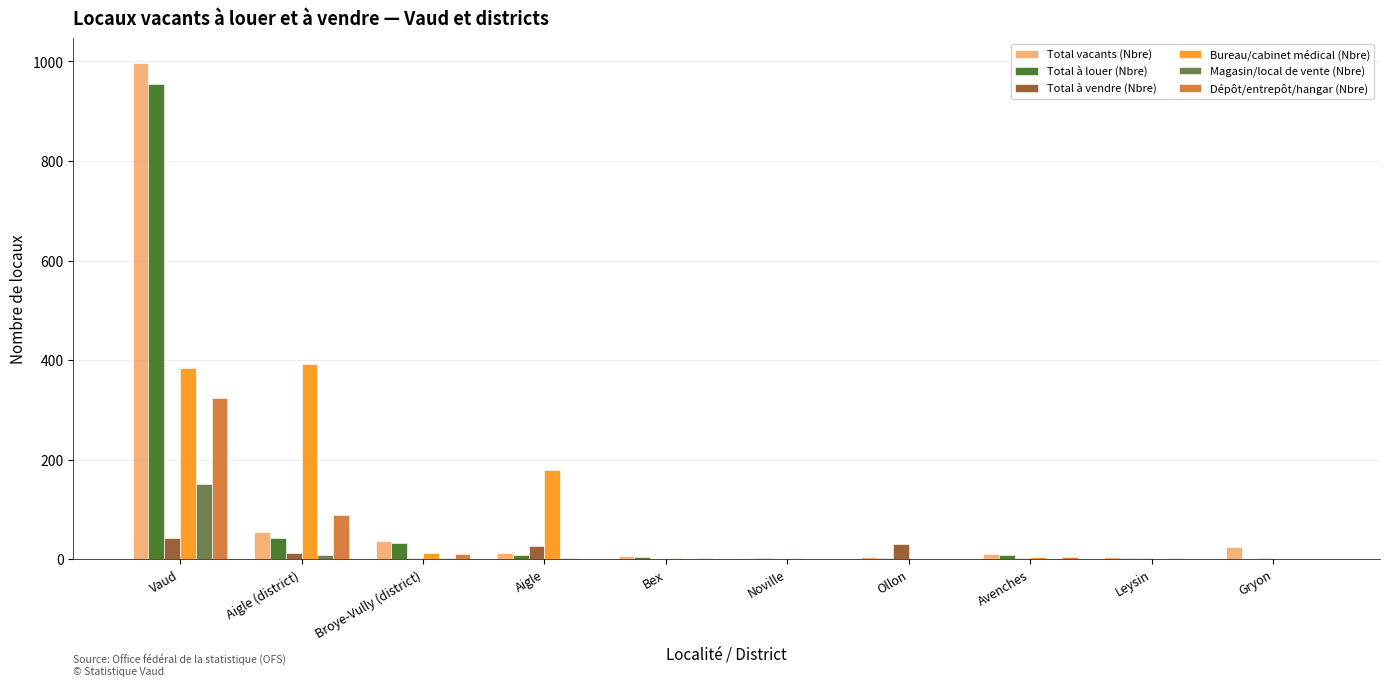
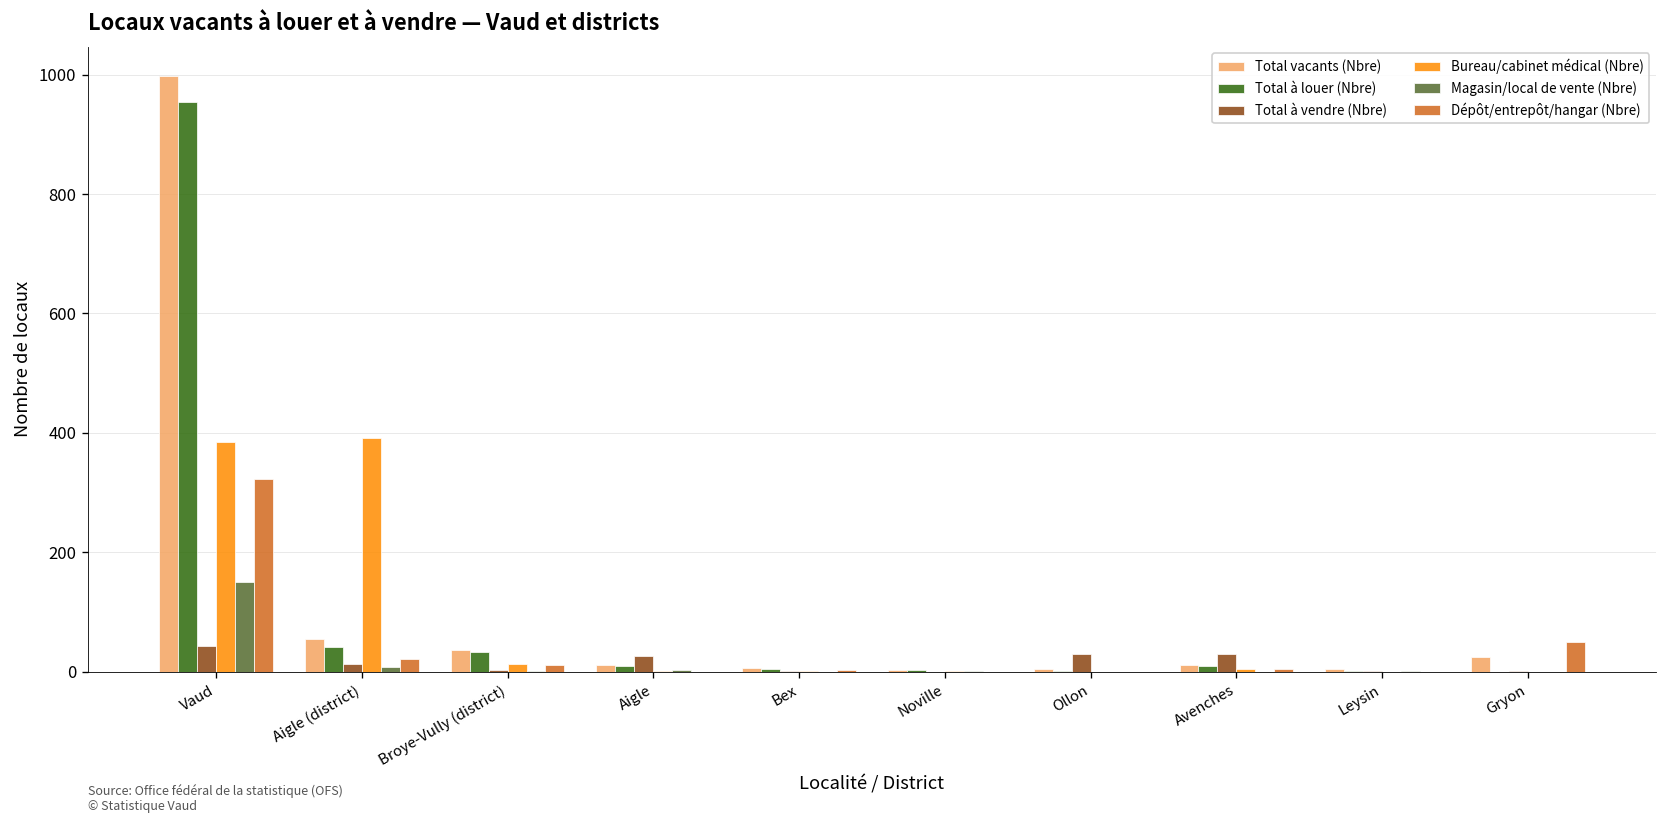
Dépôt/entrepôt/hangar (Nbre), Aigle (district): 90 -> 20
Bureau/cabinet médical (Nbre), Aigle: 180 -> 0
Total à vendre (Nbre), Avenches: 0 -> 30
Dépôt/entrepôt/hangar (Nbre), Gryon: 0 -> 50
